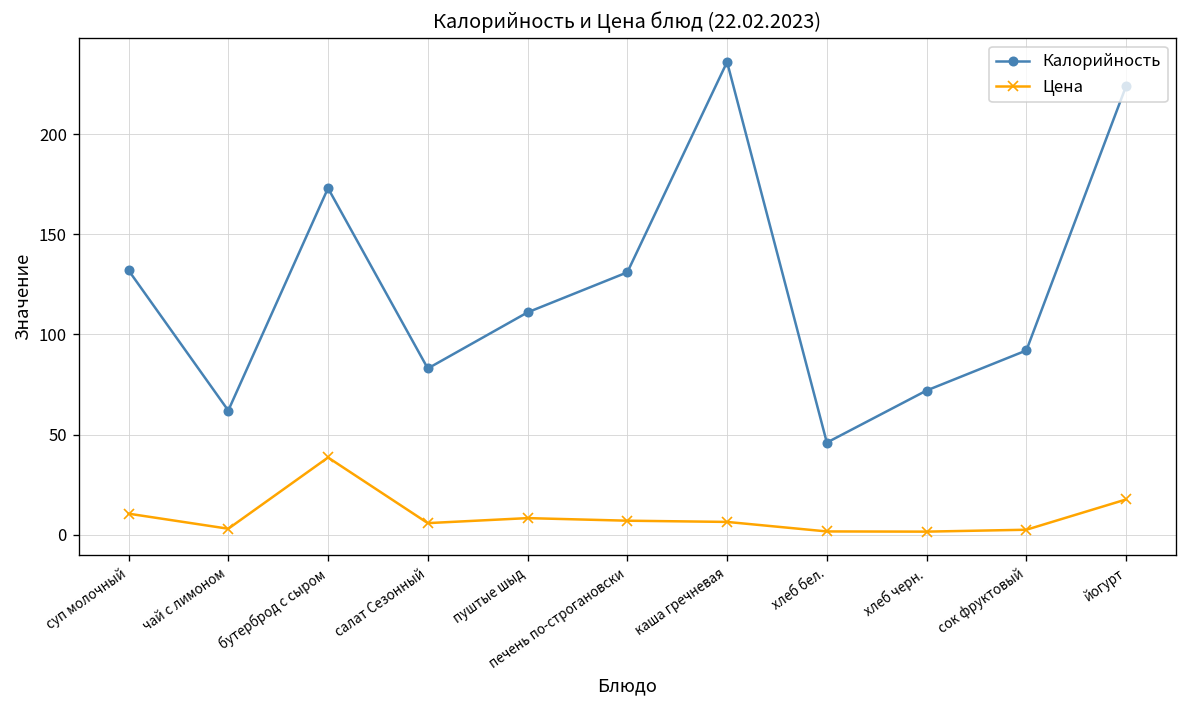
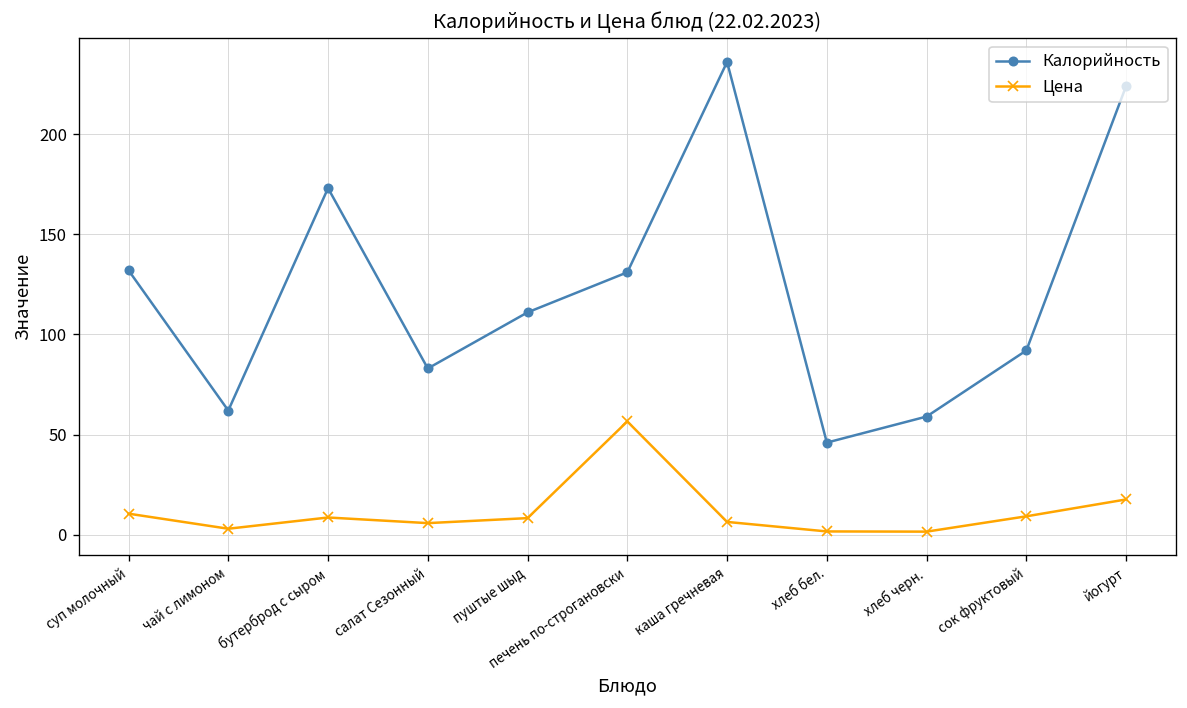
Цена, бутерброд с сыром: 39 -> 9
Цена, печень по-строгановски: 7 -> 57
Калорийность, хлеб черн.: 72 -> 59
Цена, сок фруктовый: 3 -> 9
